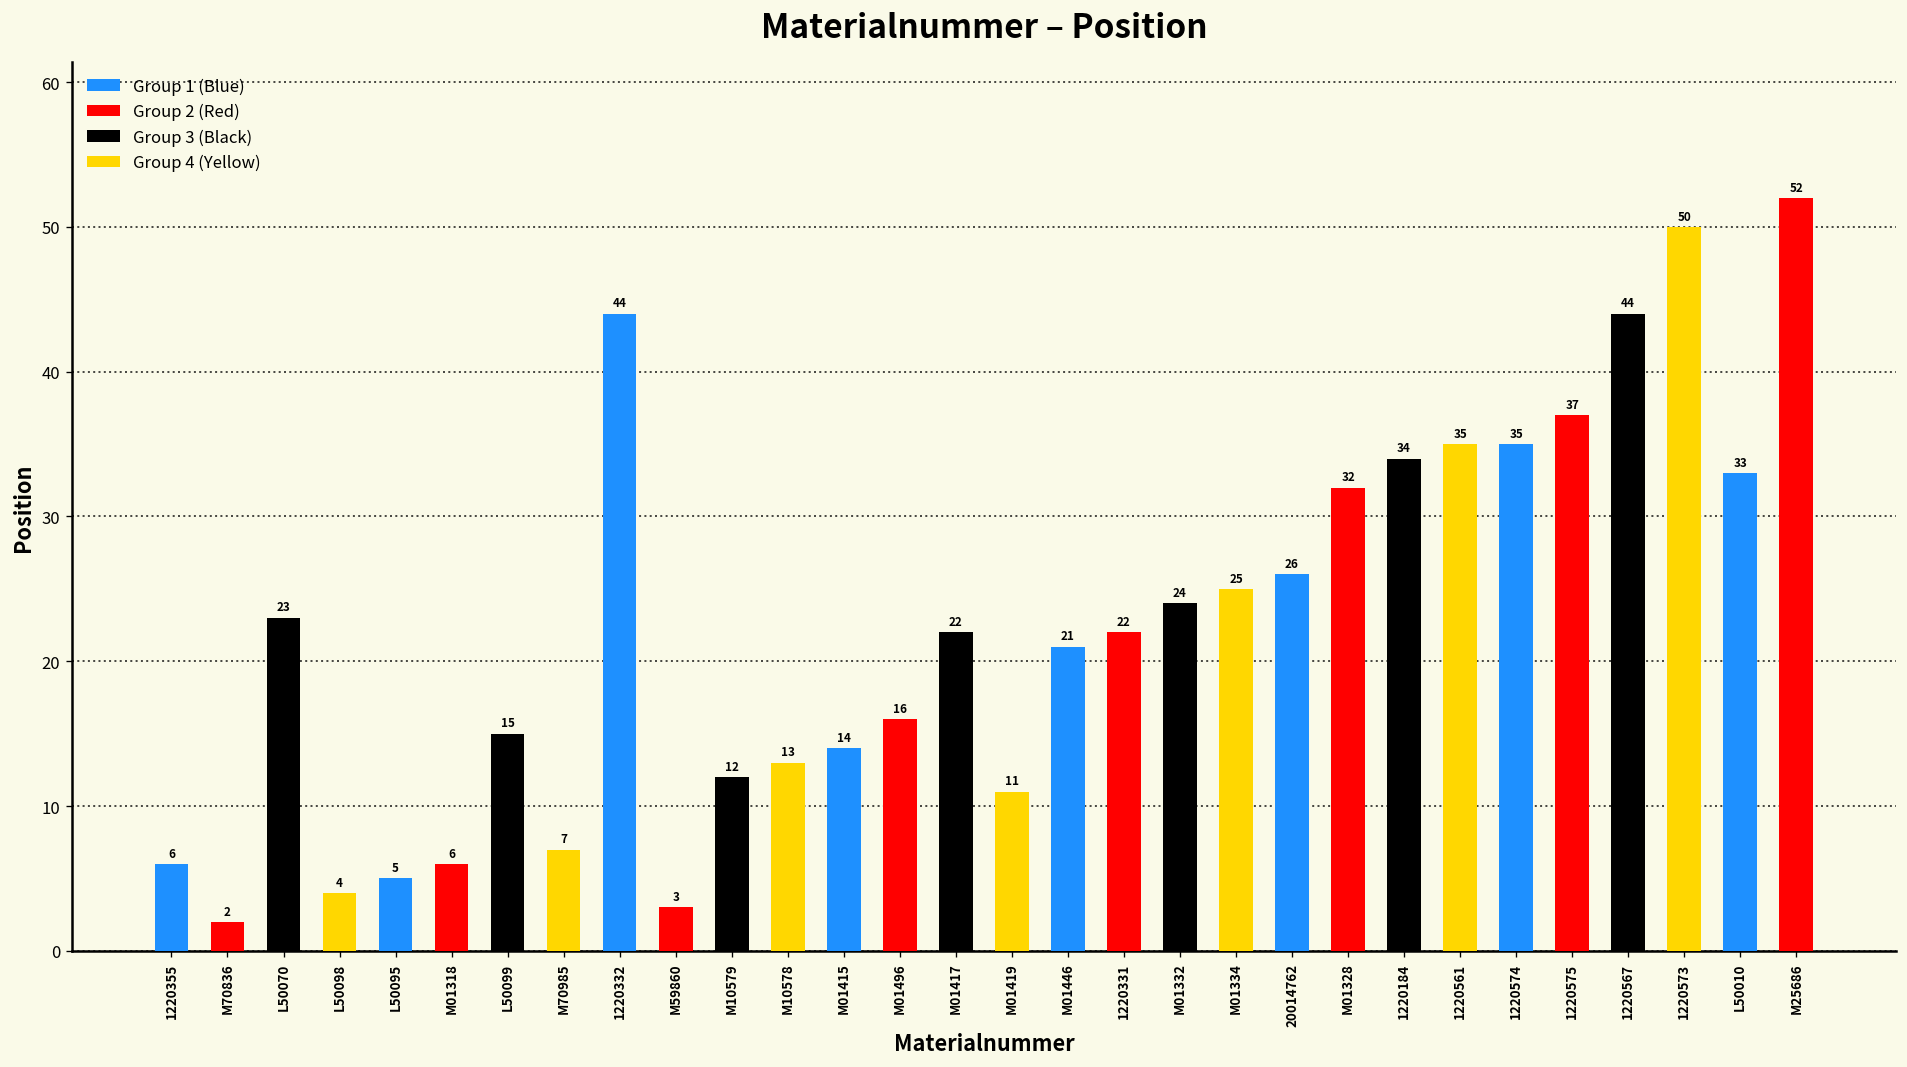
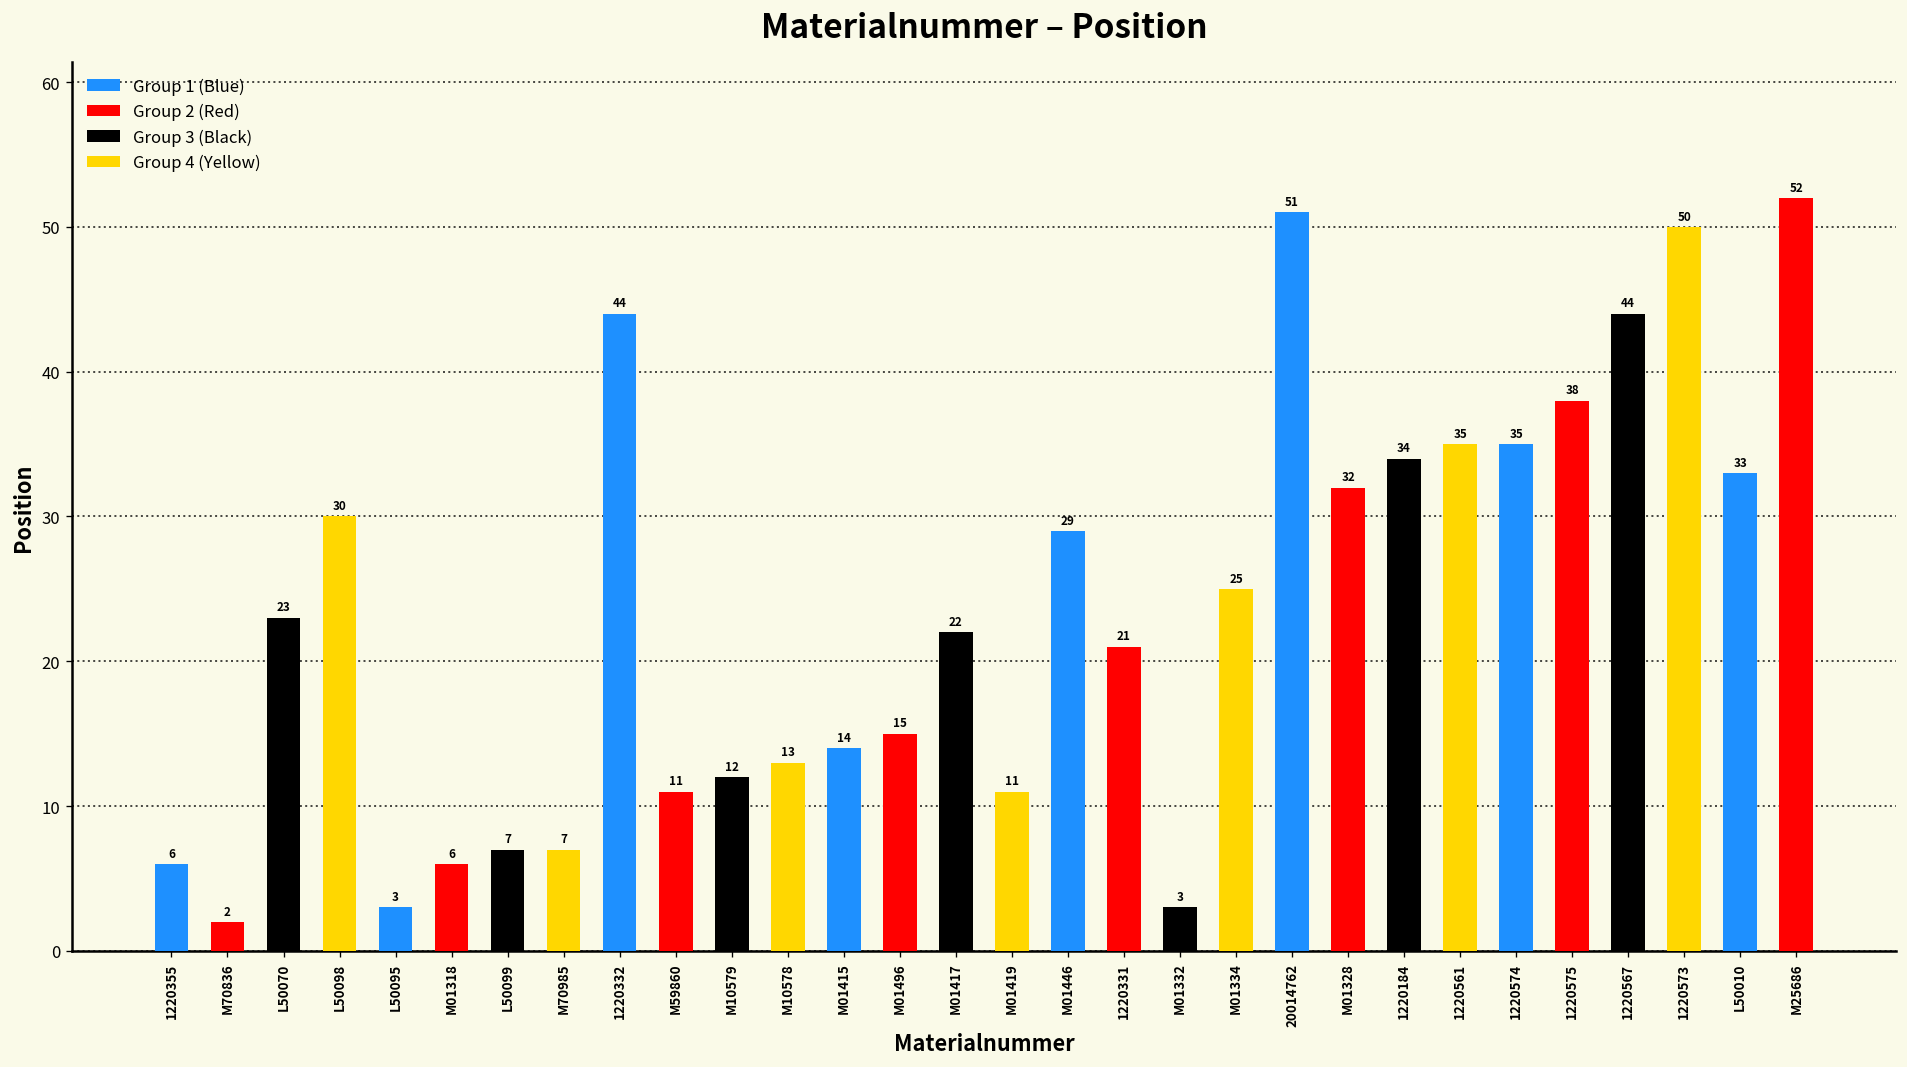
L50098: 4 -> 30
L50095: 5 -> 3
L50099: 15 -> 7
M59860: 3 -> 11
M01496: 16 -> 15
M01446: 21 -> 29
1220331: 22 -> 21
M01332: 24 -> 3
20014762: 26 -> 51
1220575: 37 -> 38
